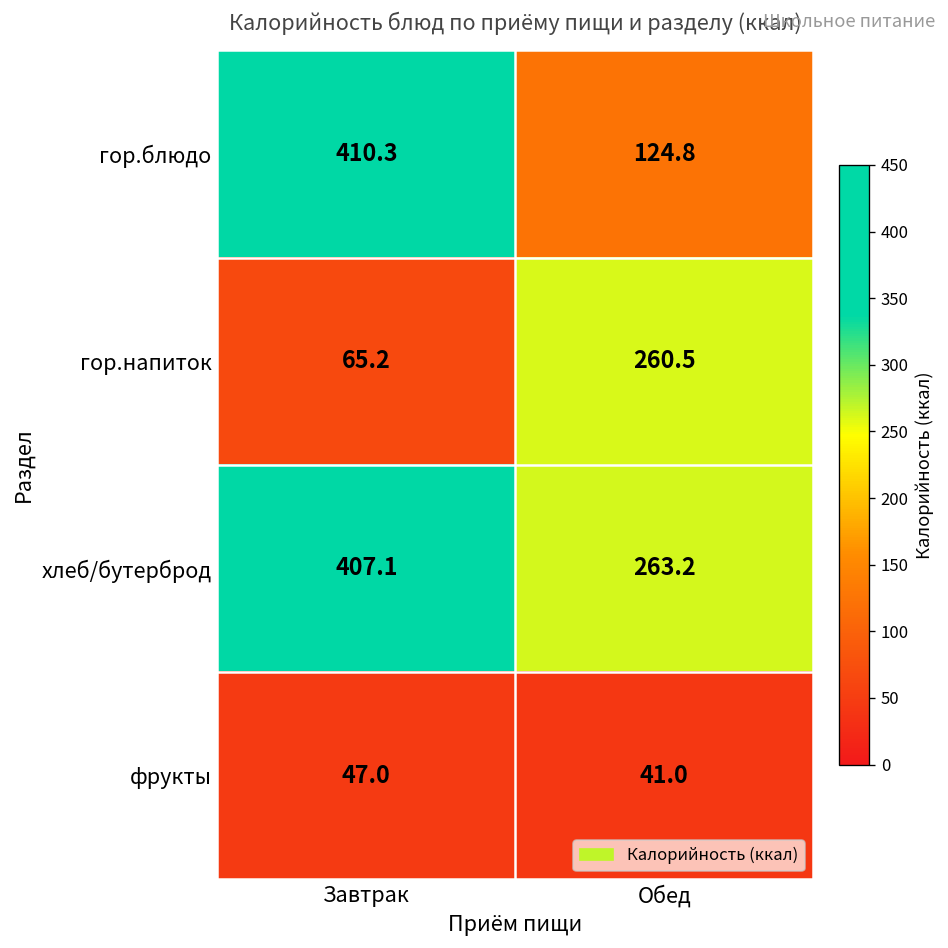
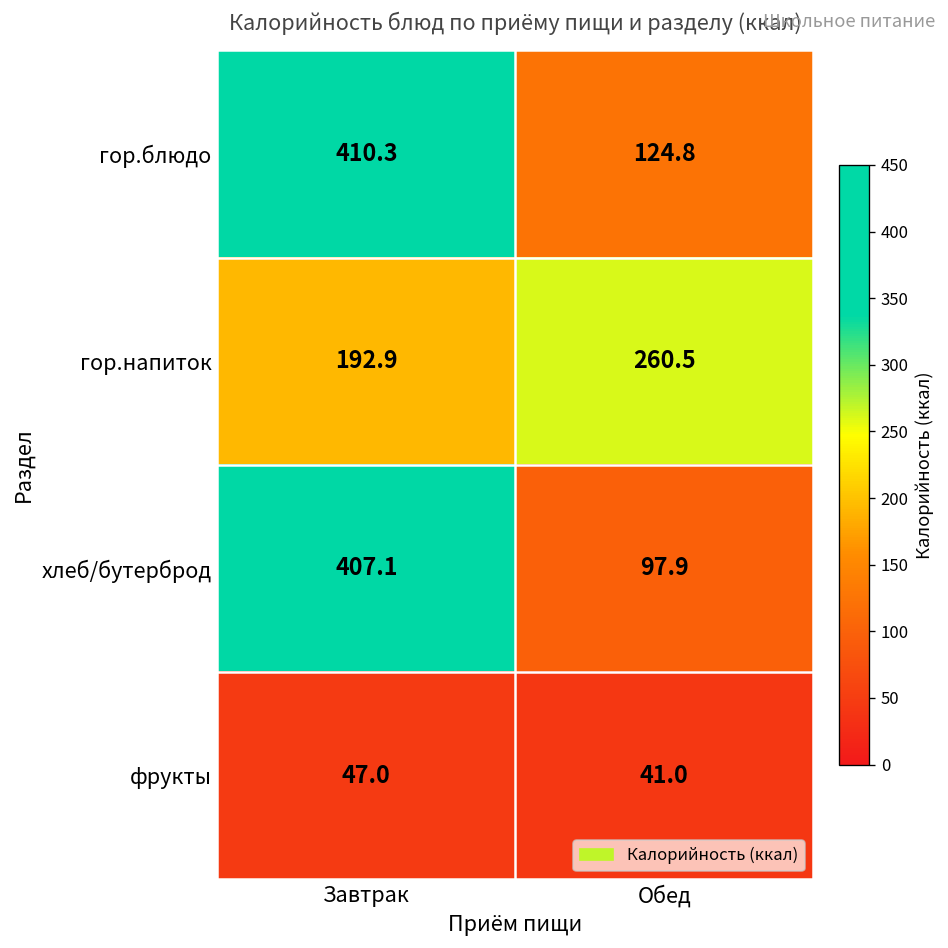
гор.напиток, Завтрак: 65.2 -> 192.9
хлеб/бутерброд, Обед: 263.2 -> 97.9
